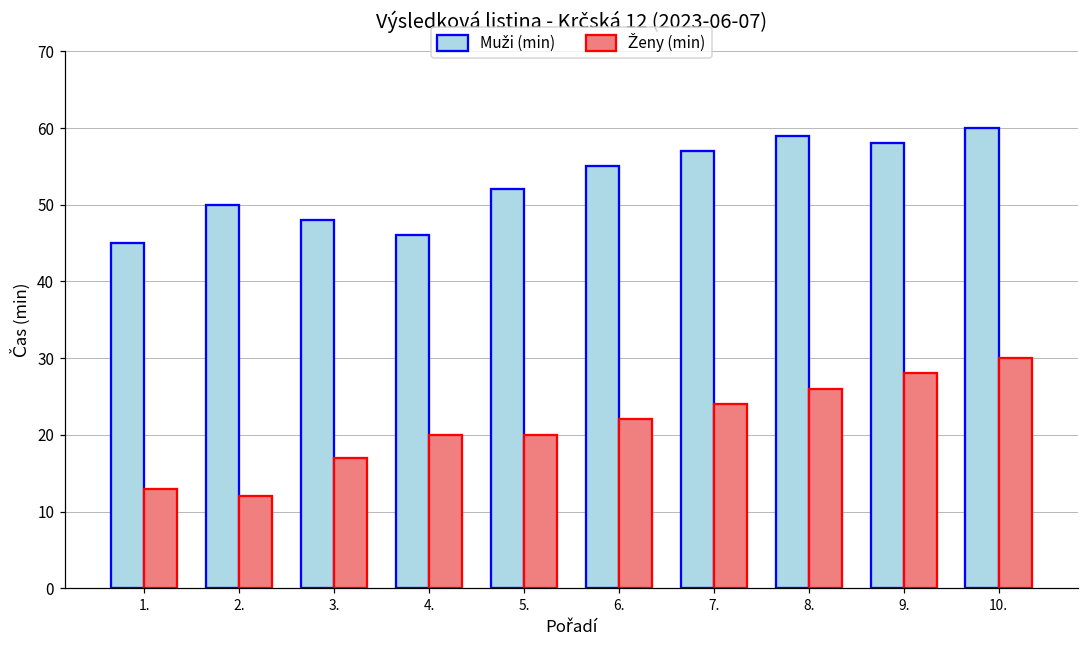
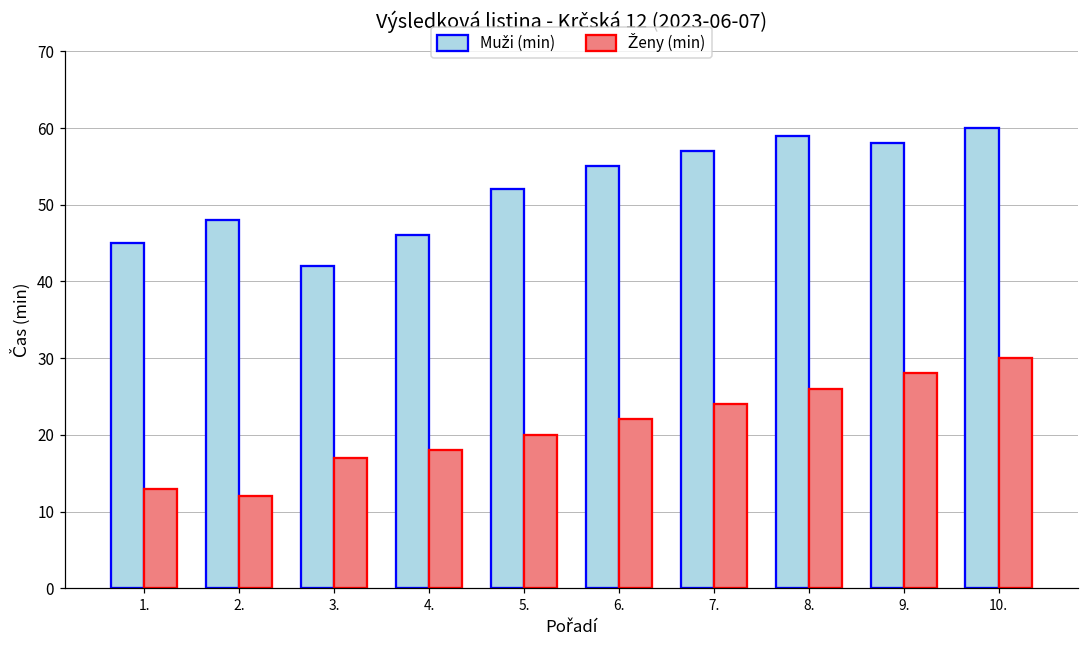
Muži (min), 2.: 50 -> 48
Muži (min), 3.: 48 -> 42
Ženy (min), 4.: 20 -> 18
